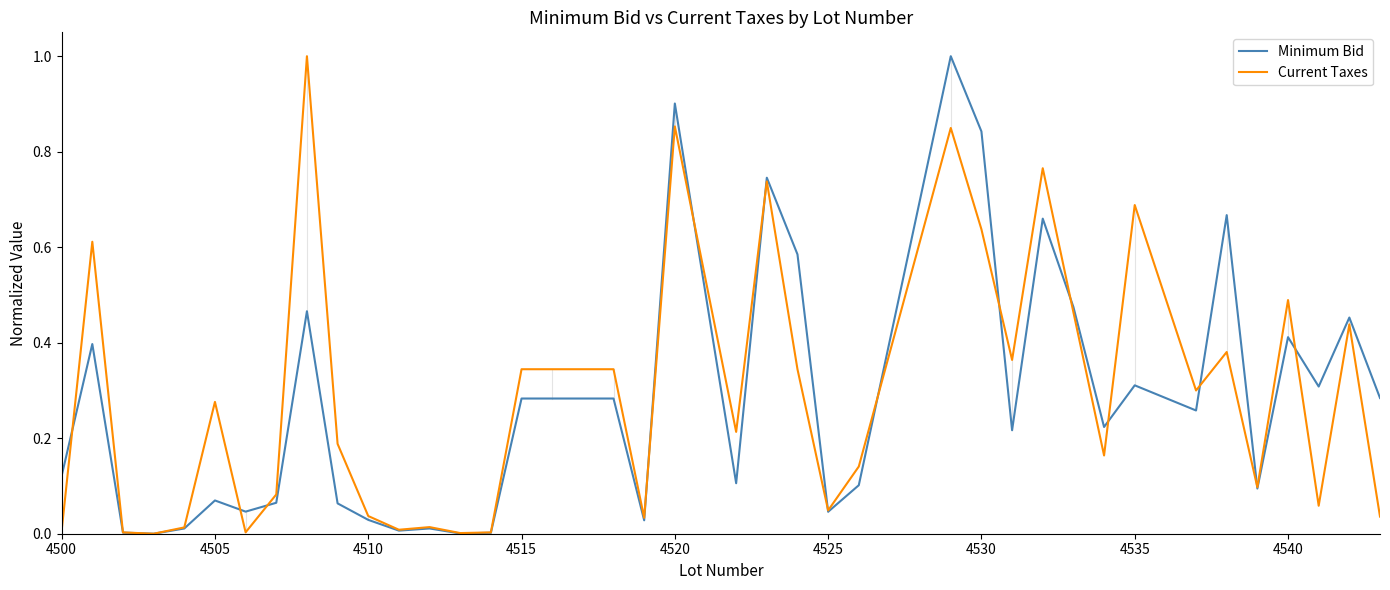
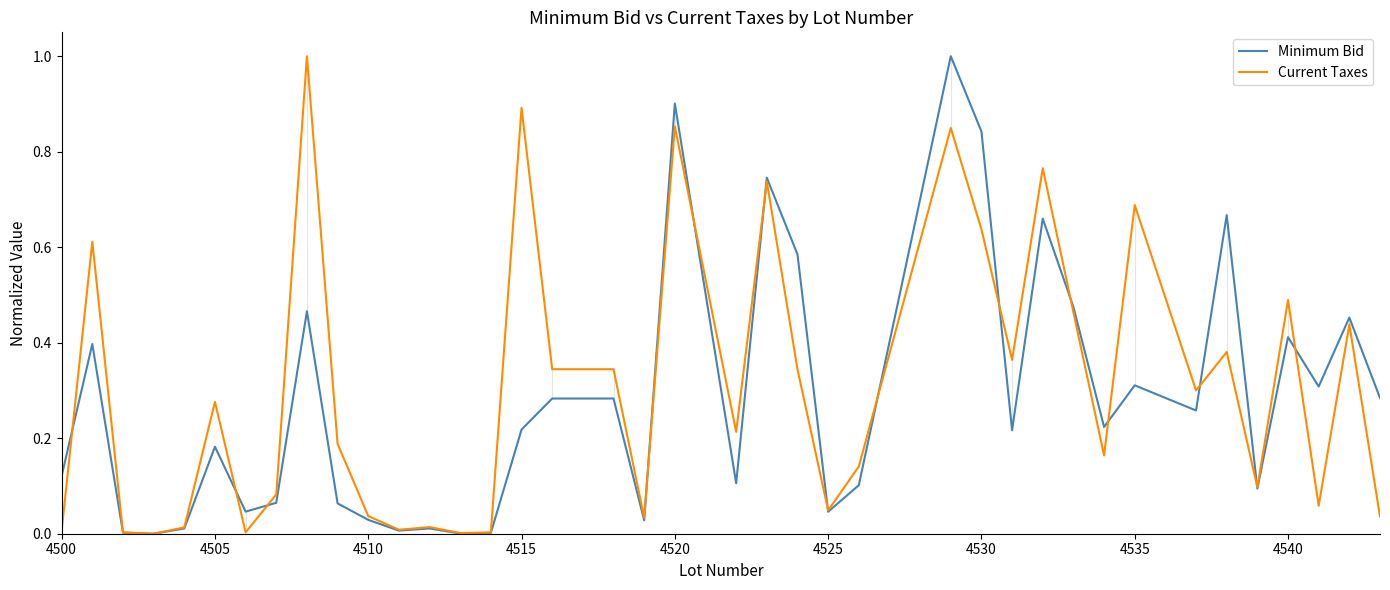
Minimum Bid, 4505: 0.07 -> 0.18
Minimum Bid, 4515: 0.28 -> 0.22
Current Taxes, 4515: 0.34 -> 0.89
